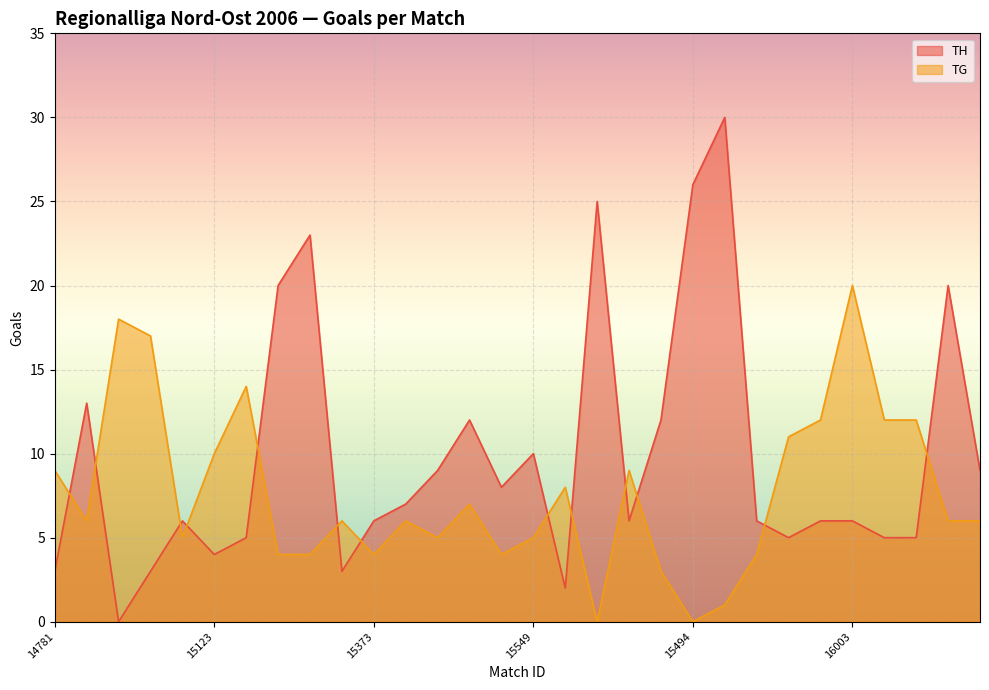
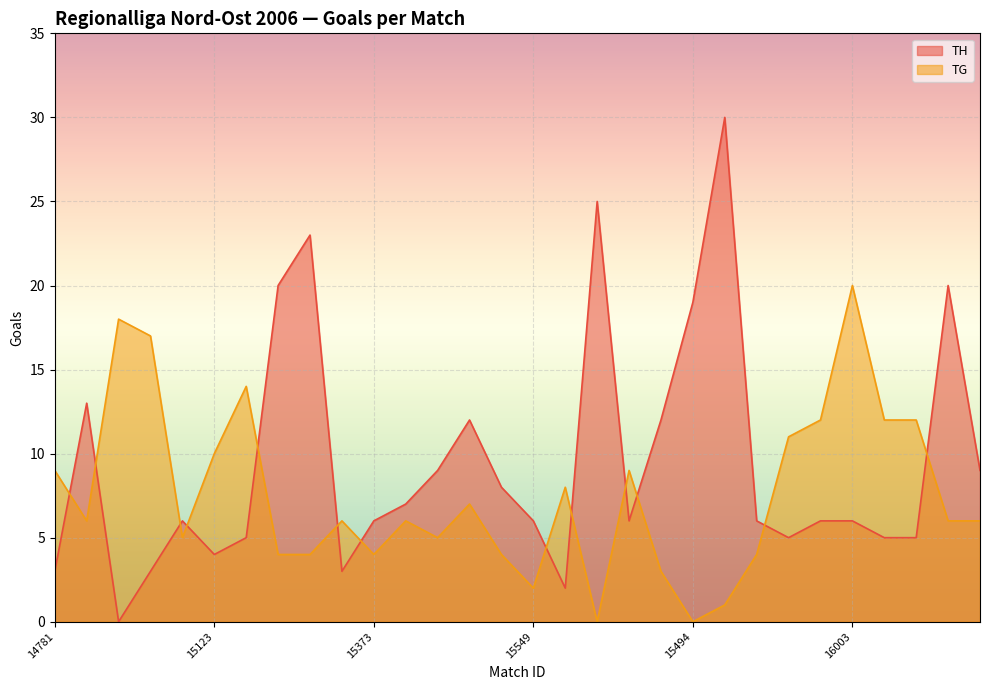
TH, 15549: 10 -> 6
TG, 15549: 5 -> 2
TH, 15494: 26 -> 19
